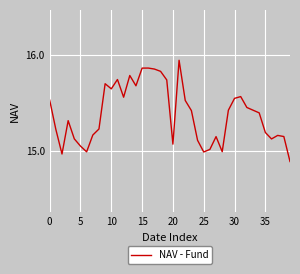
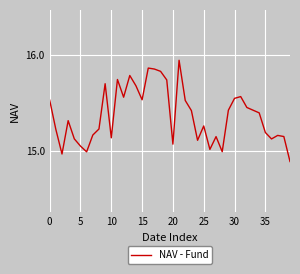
10: 15.6 -> 15.1
15: 15.9 -> 15.5
25: 15.0 -> 15.3
